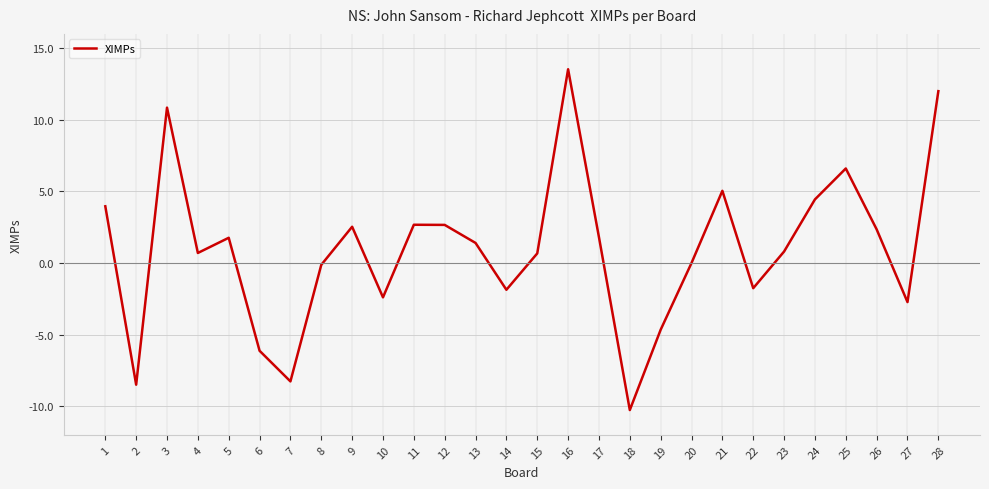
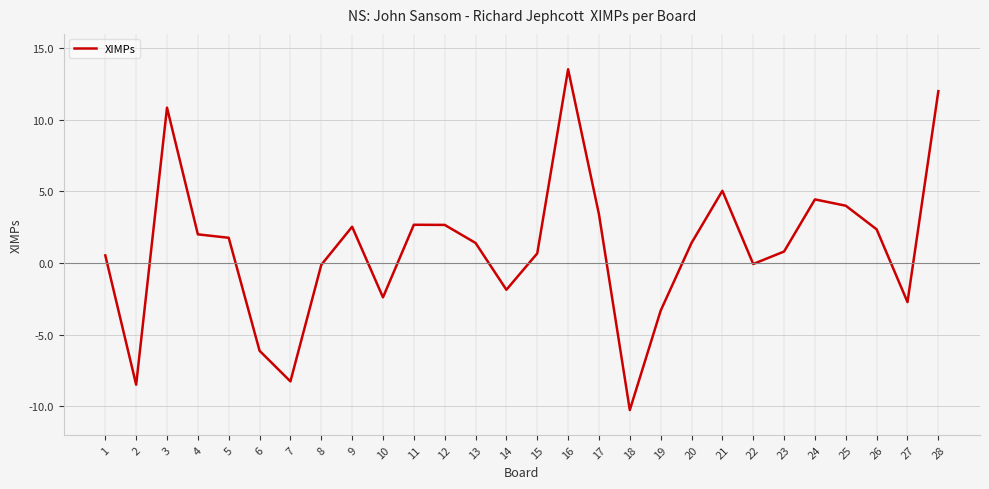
1: 4.0 -> 0.5
4: 0.7 -> 2.0
17: 1.8 -> 3.4
19: -4.7 -> -3.3
20: 0.0 -> 1.4
22: -1.8 -> -0.1
25: 6.6 -> 4.0
